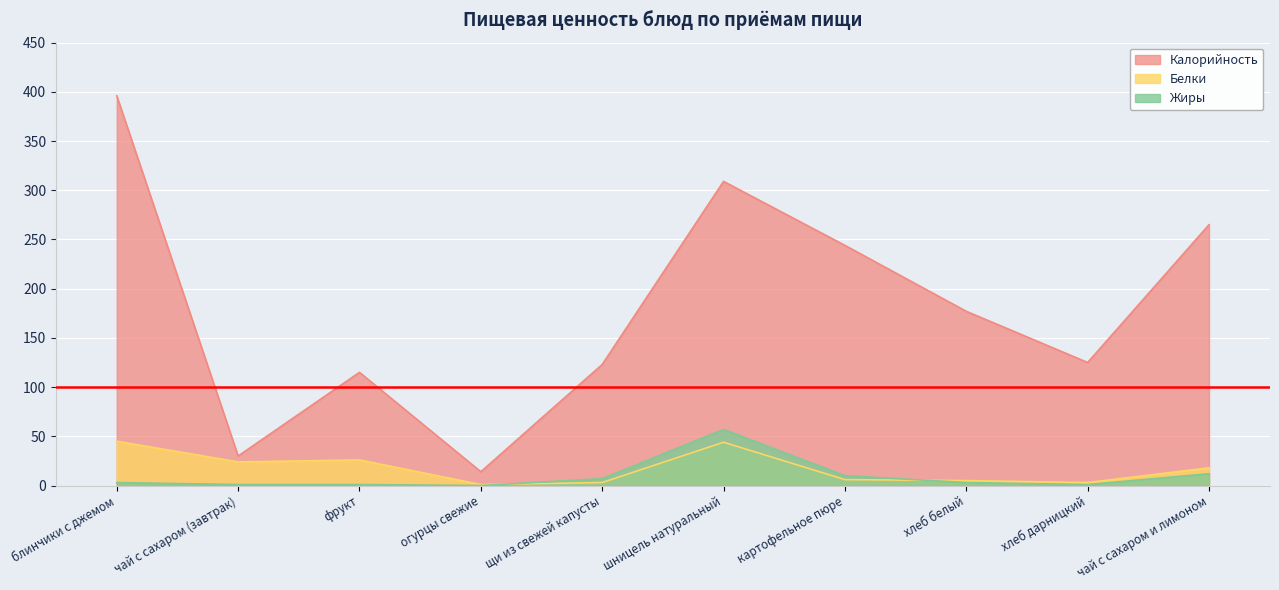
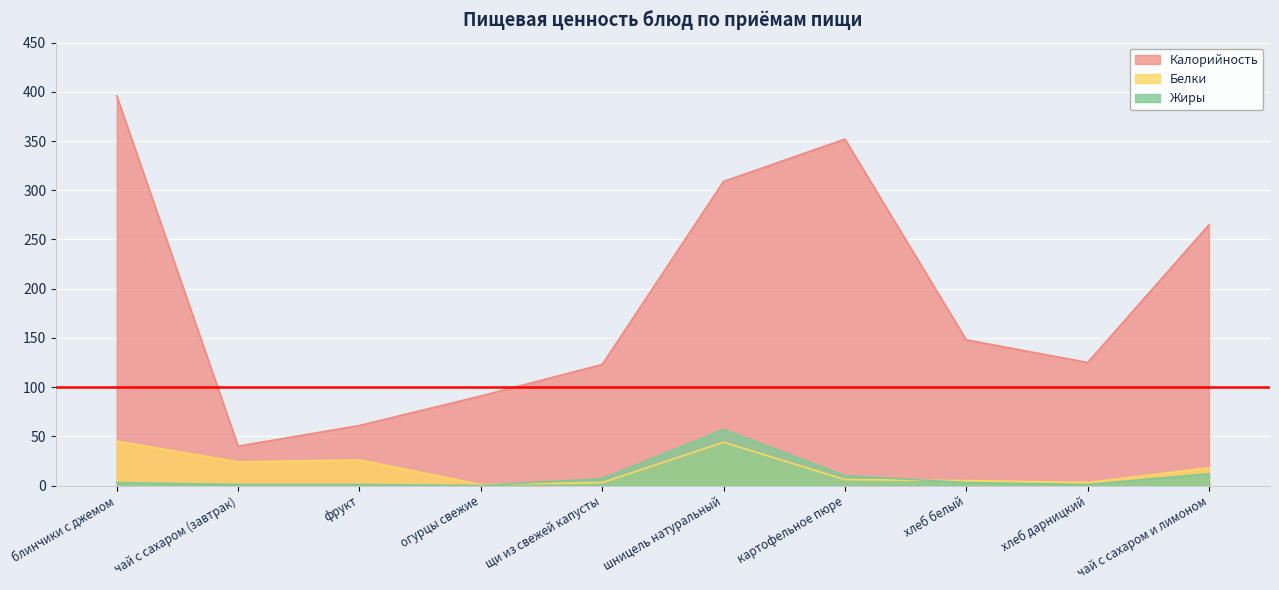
Калорийность, чай с сахаром (завтрак): 30 -> 40
Калорийность, фрукт: 120 -> 60
Калорийность, огурцы свежие: 10 -> 90
Калорийность, картофельное пюре: 240 -> 350
Калорийность, хлеб белый: 180 -> 150
